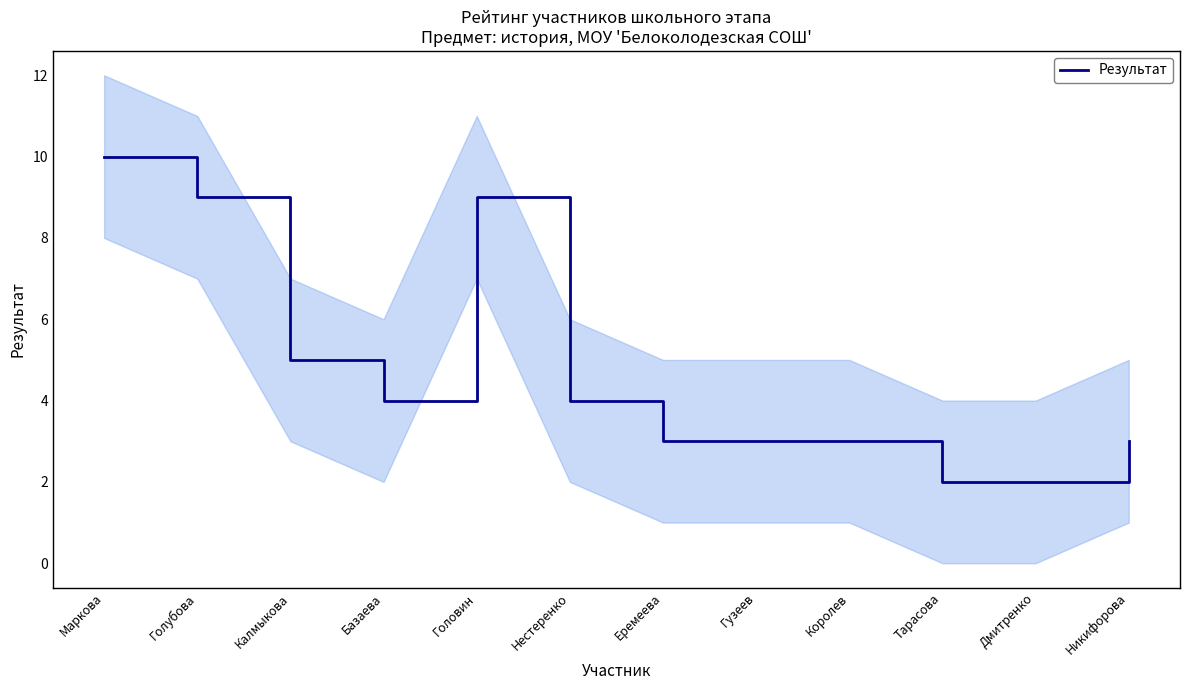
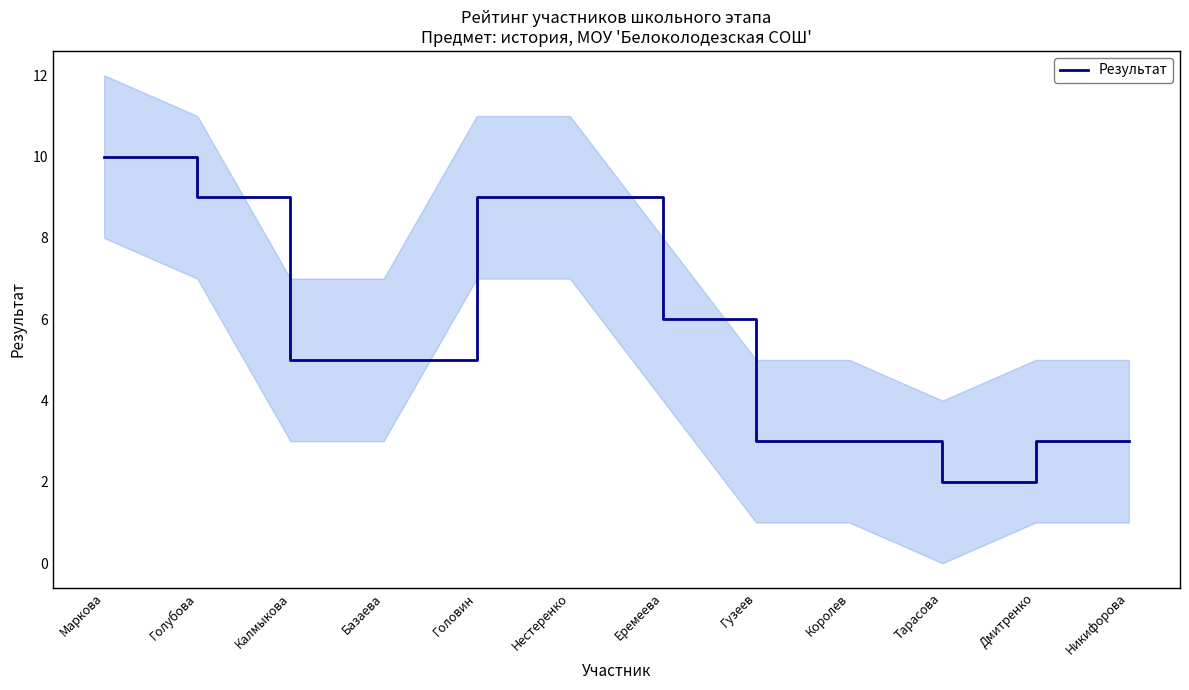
Результат, Базаева: 4 -> 5
Результат, Нестеренко: 4 -> 9
Результат, Еремеева: 3 -> 6
Результат, Дмитренко: 2 -> 3
